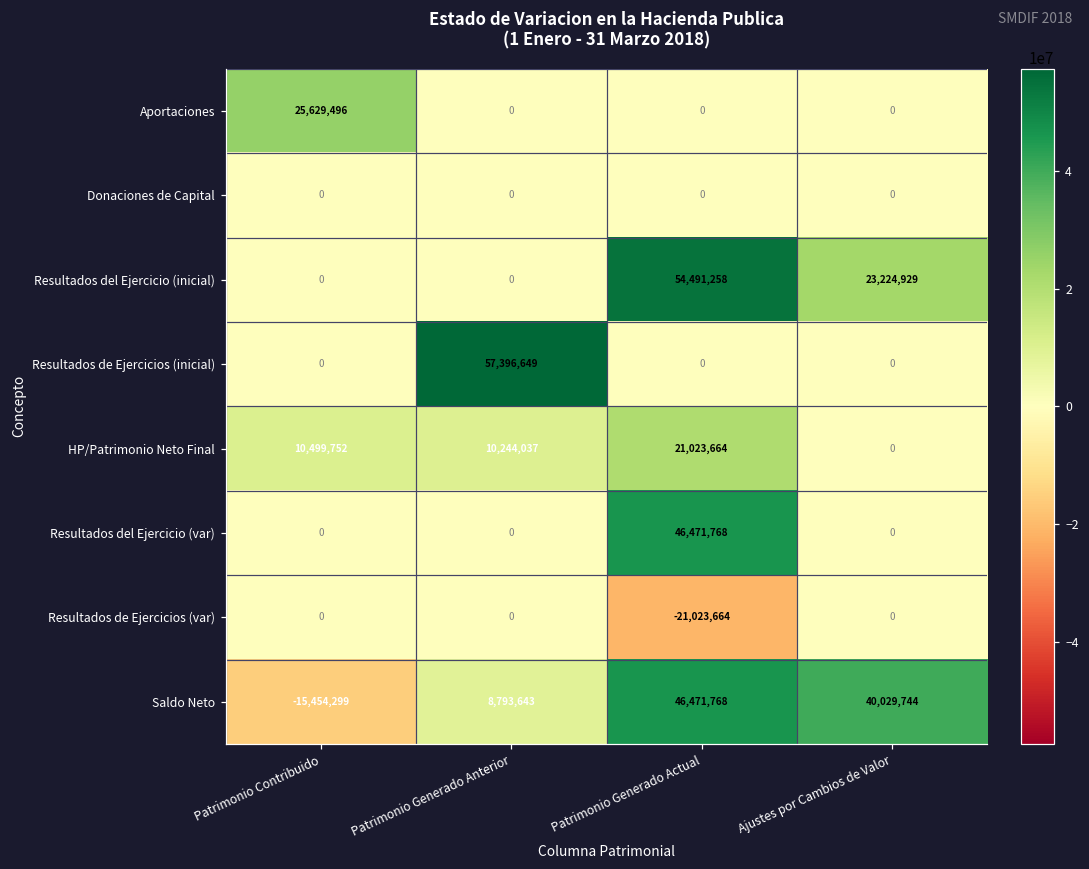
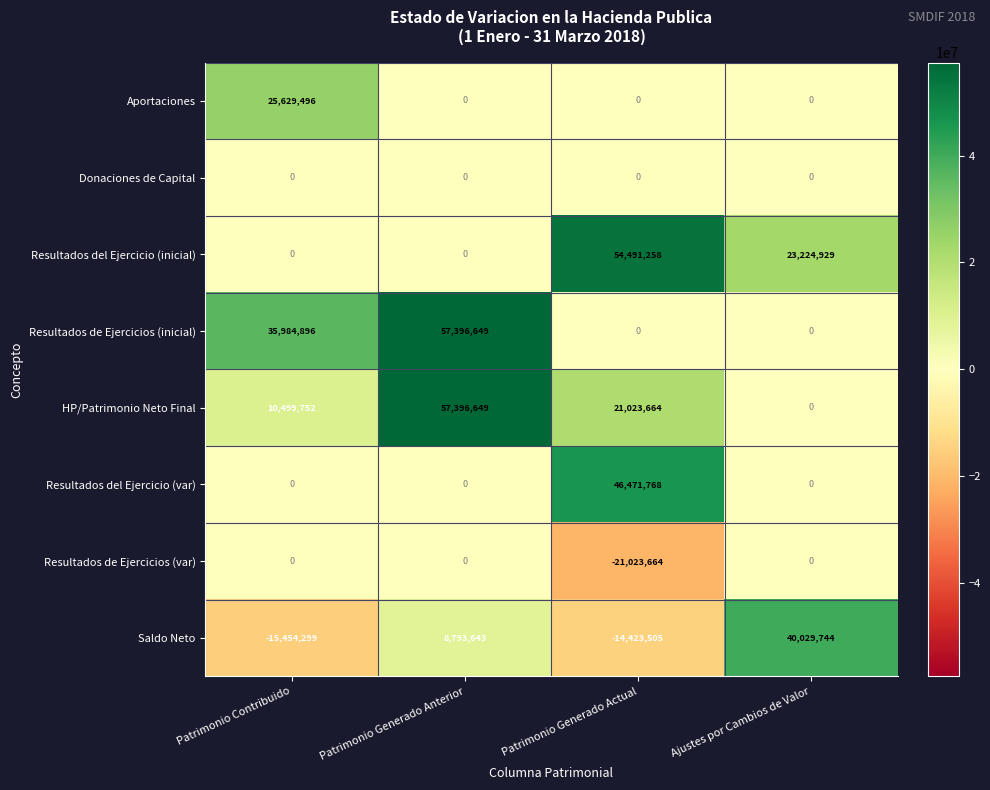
Resultados de Ejercicios (inicial), Patrimonio Contribuido: 0 -> 35,984,896
HP/Patrimonio Neto Final, Patrimonio Generado Anterior: 10,244,037 -> 57,396,649
Saldo Neto, Patrimonio Generado Actual: 46,471,768 -> -14,423,505
